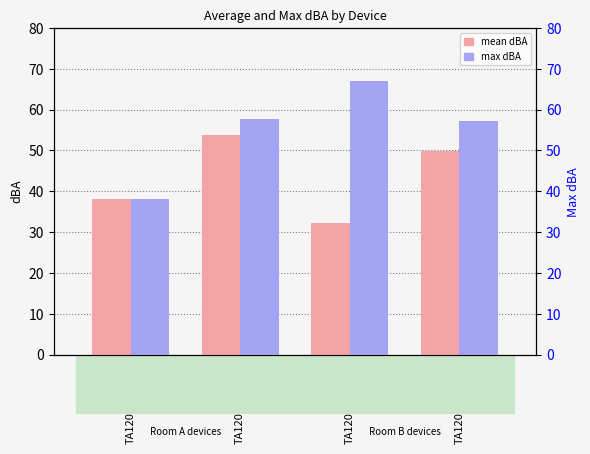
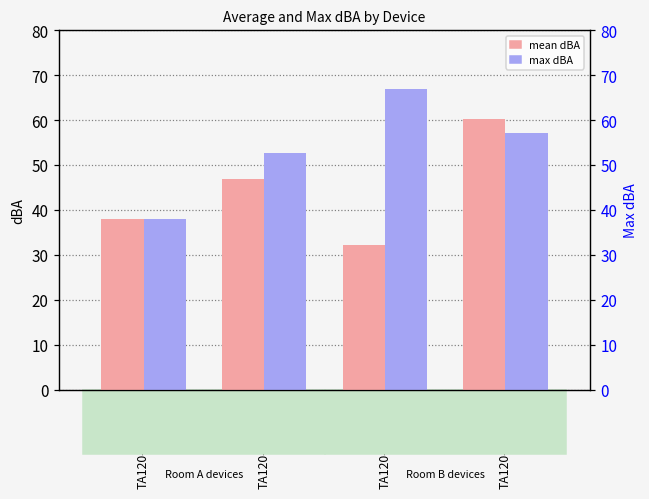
mean dBA, TA120-T246191: 54 -> 47
max dBA, TA120-T246191: 58 -> 53
mean dBA, TA120-T246187: 50 -> 60
